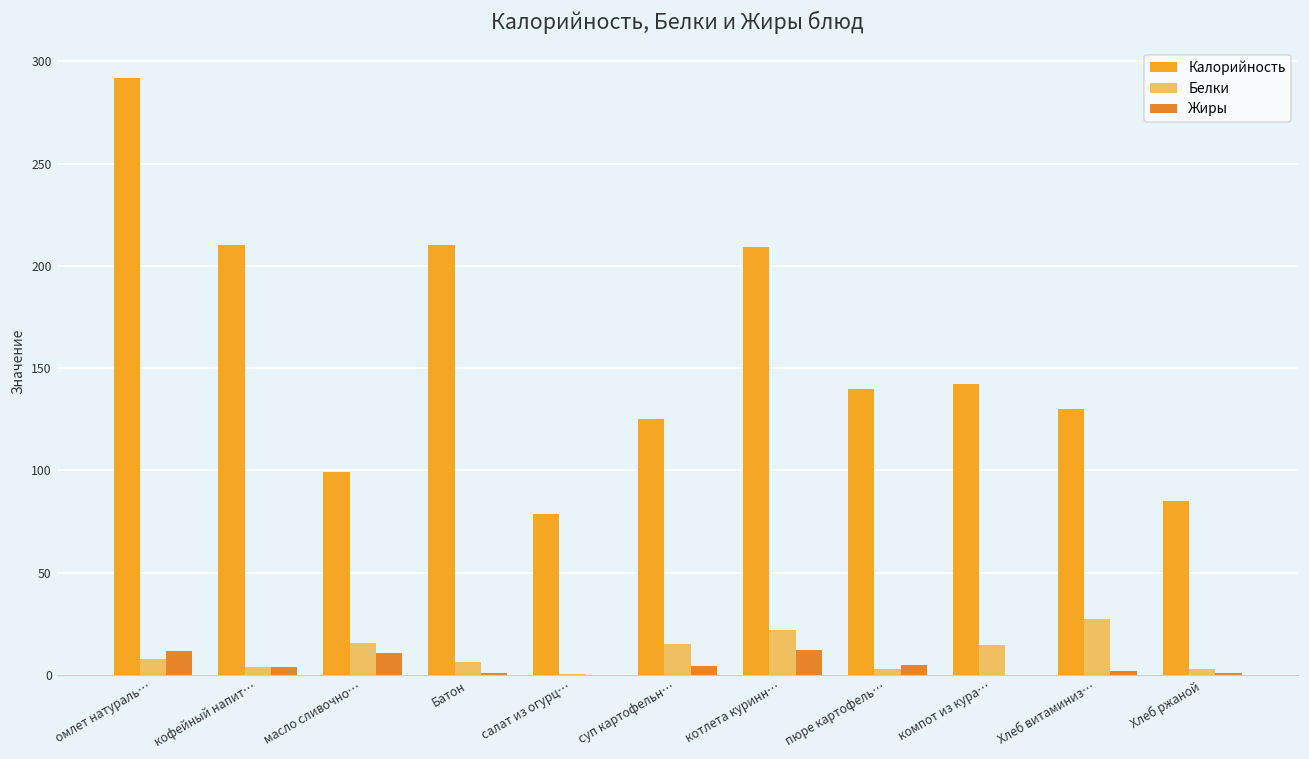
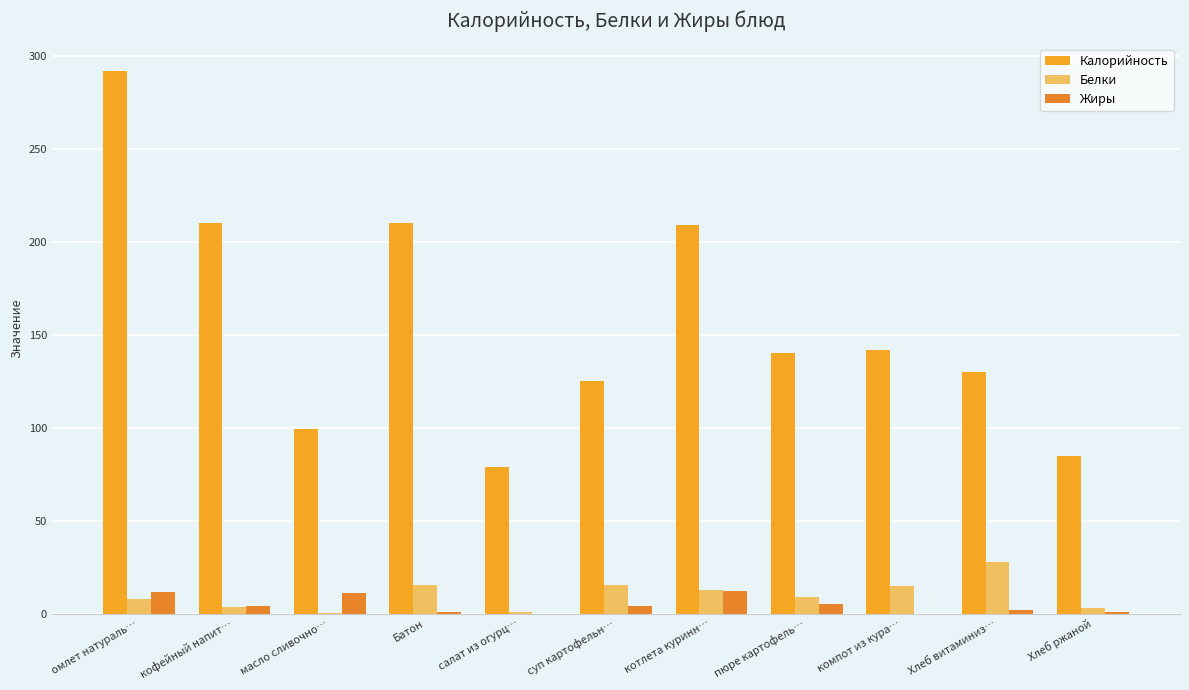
Белки, масло сливочно…: 16 -> 0
Белки, Батон: 6 -> 15
Белки, котлета куринн…: 22 -> 13
Белки, пюре картофель…: 3 -> 9
